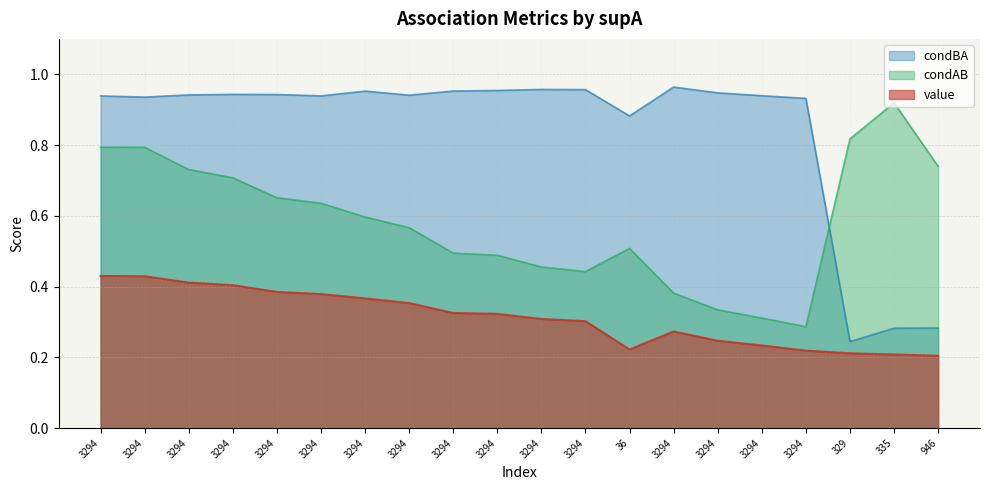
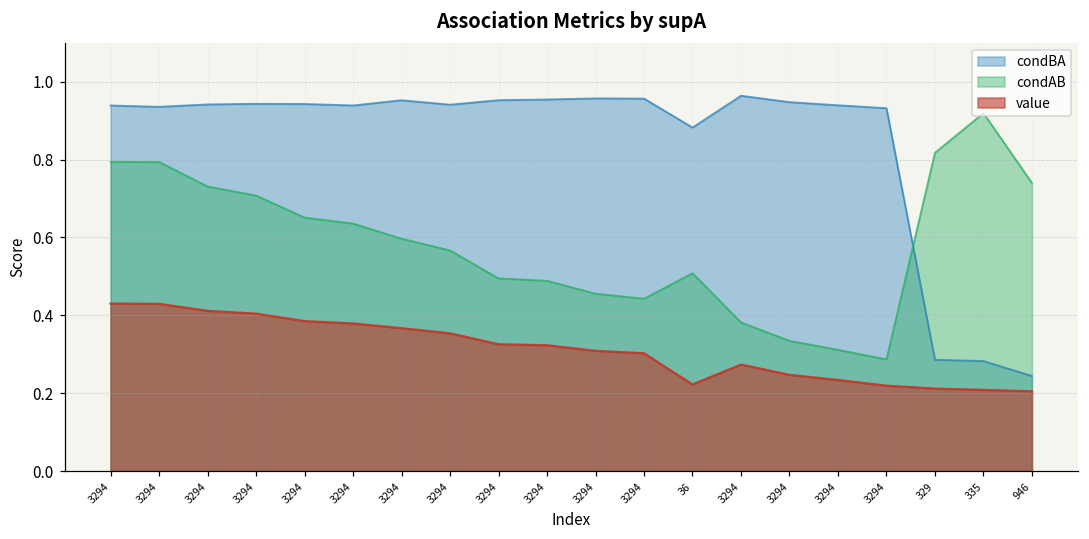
condBA, 329: 0.24 -> 0.29
condBA, 946: 0.28 -> 0.24
